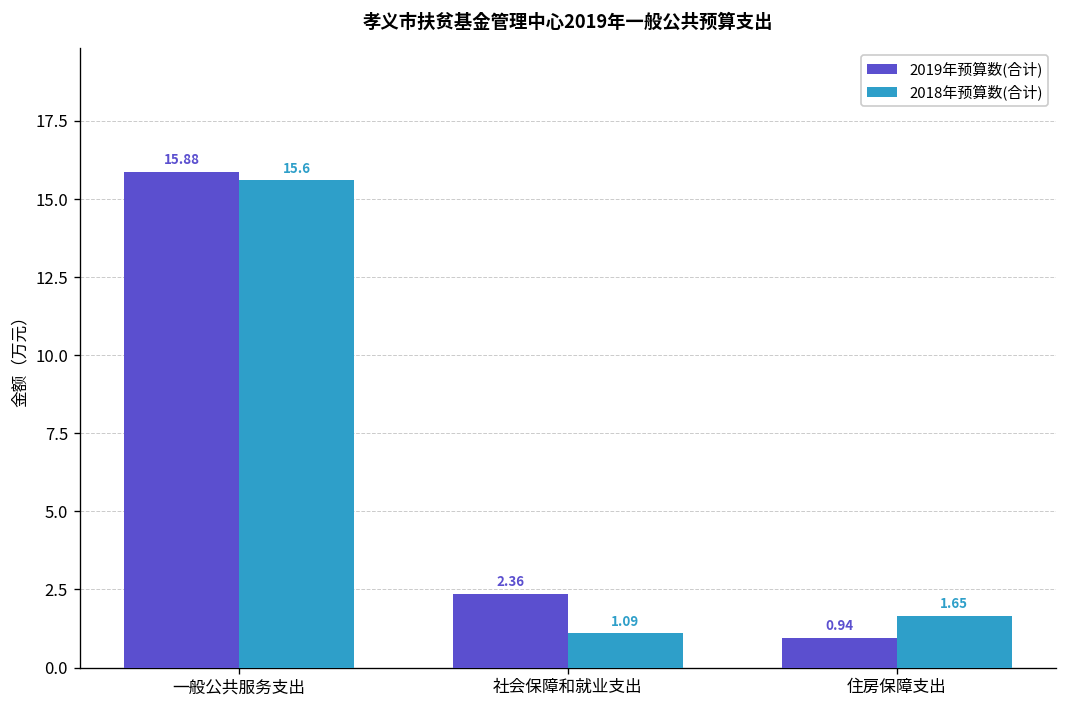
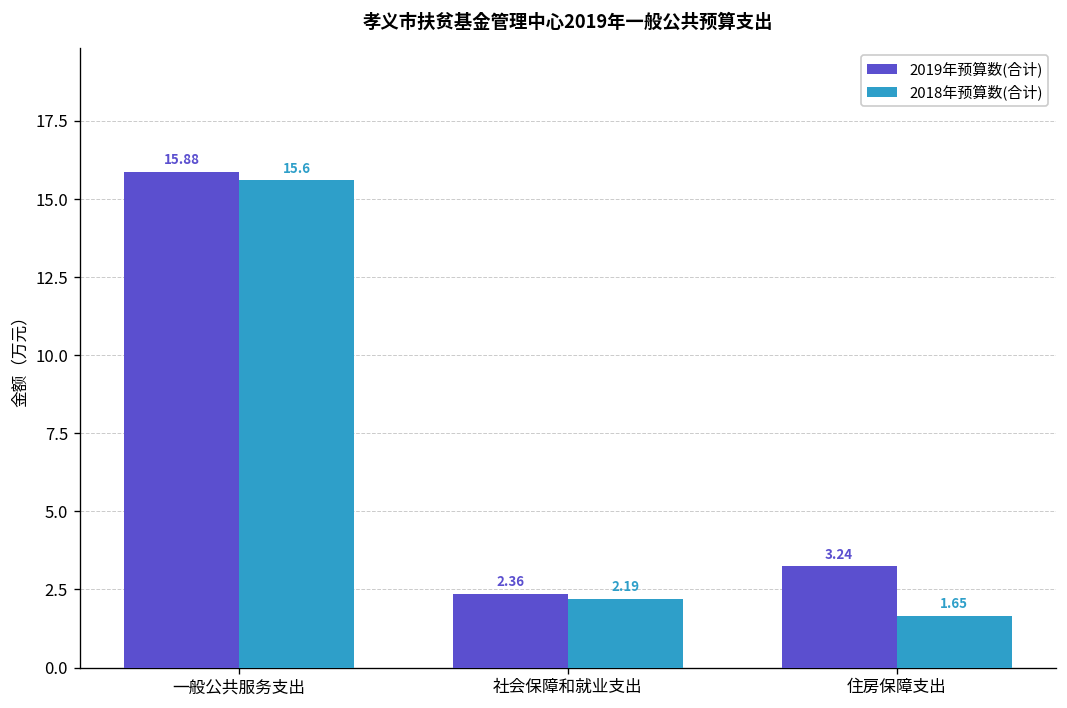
2018年预算数(合计), 社会保障和就业支出: 1.09 -> 2.19
2019年预算数(合计), 住房保障支出: 0.94 -> 3.24
